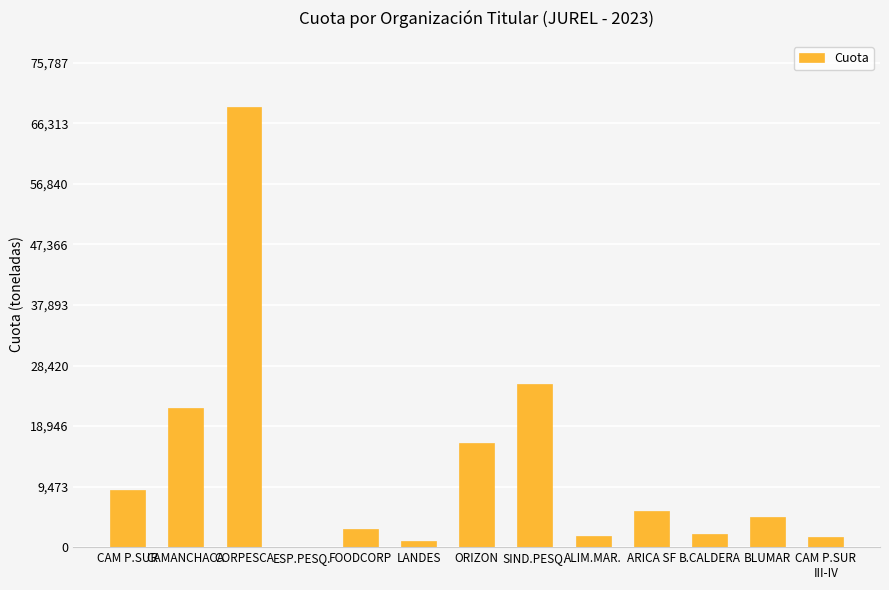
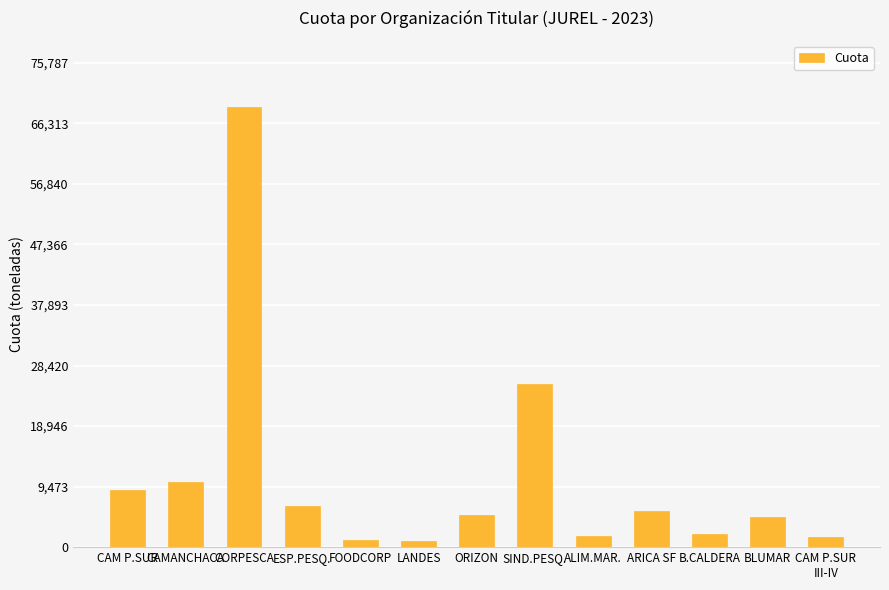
CAMANCHACA: 22,000 -> 10,000
ESP.PESQ.: 0 -> 6,000
FOODCORP: 3,000 -> 1,000
ORIZON: 16,000 -> 5,000
